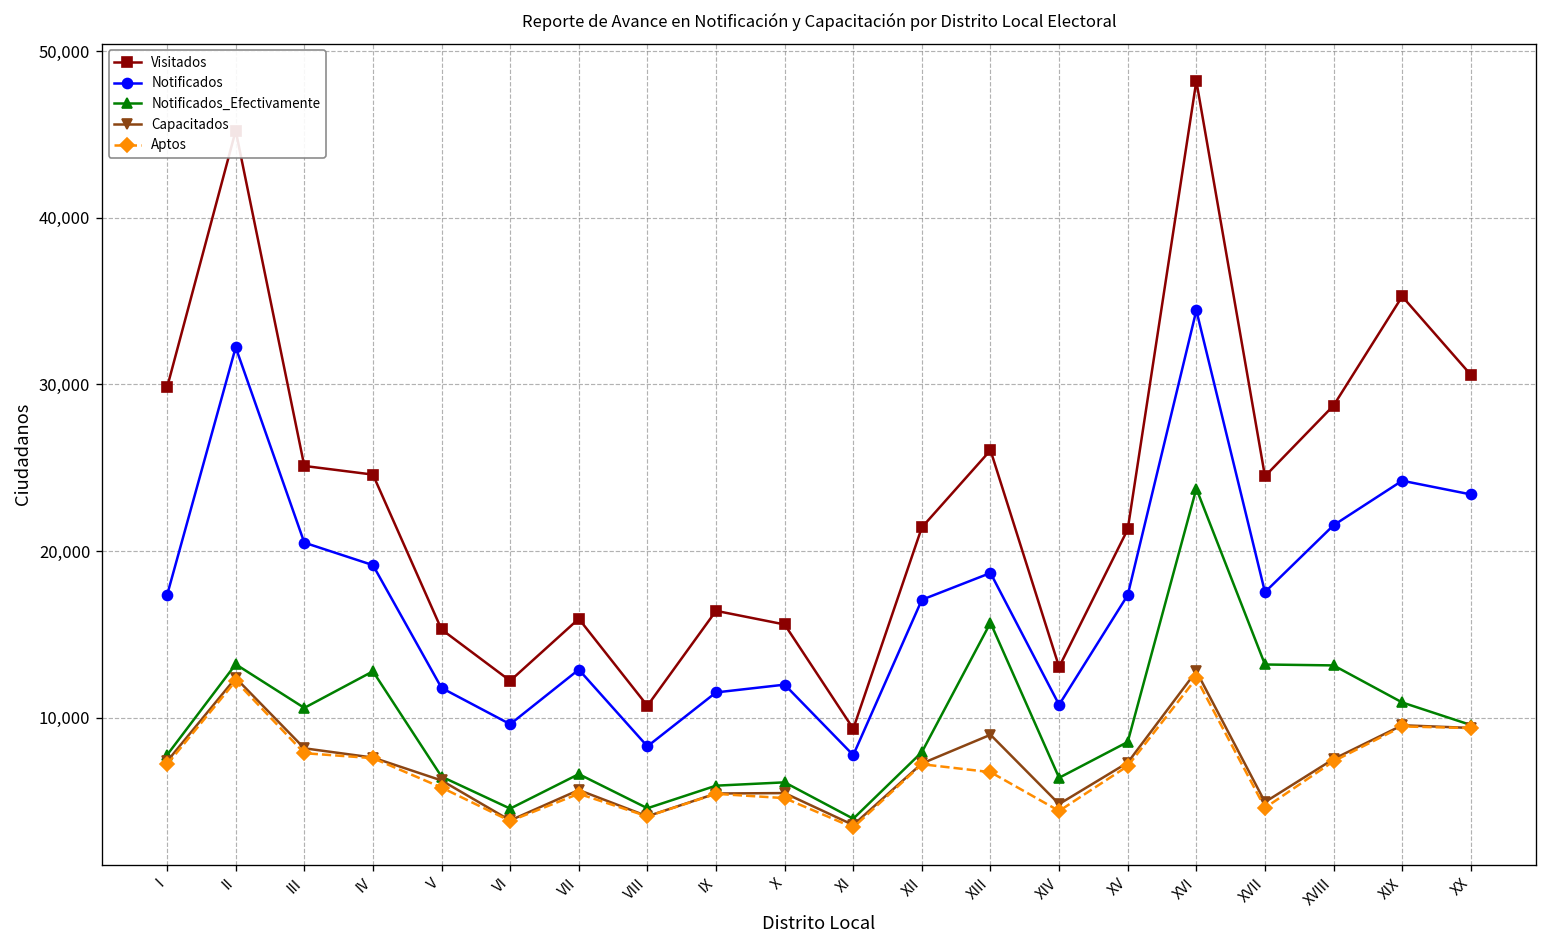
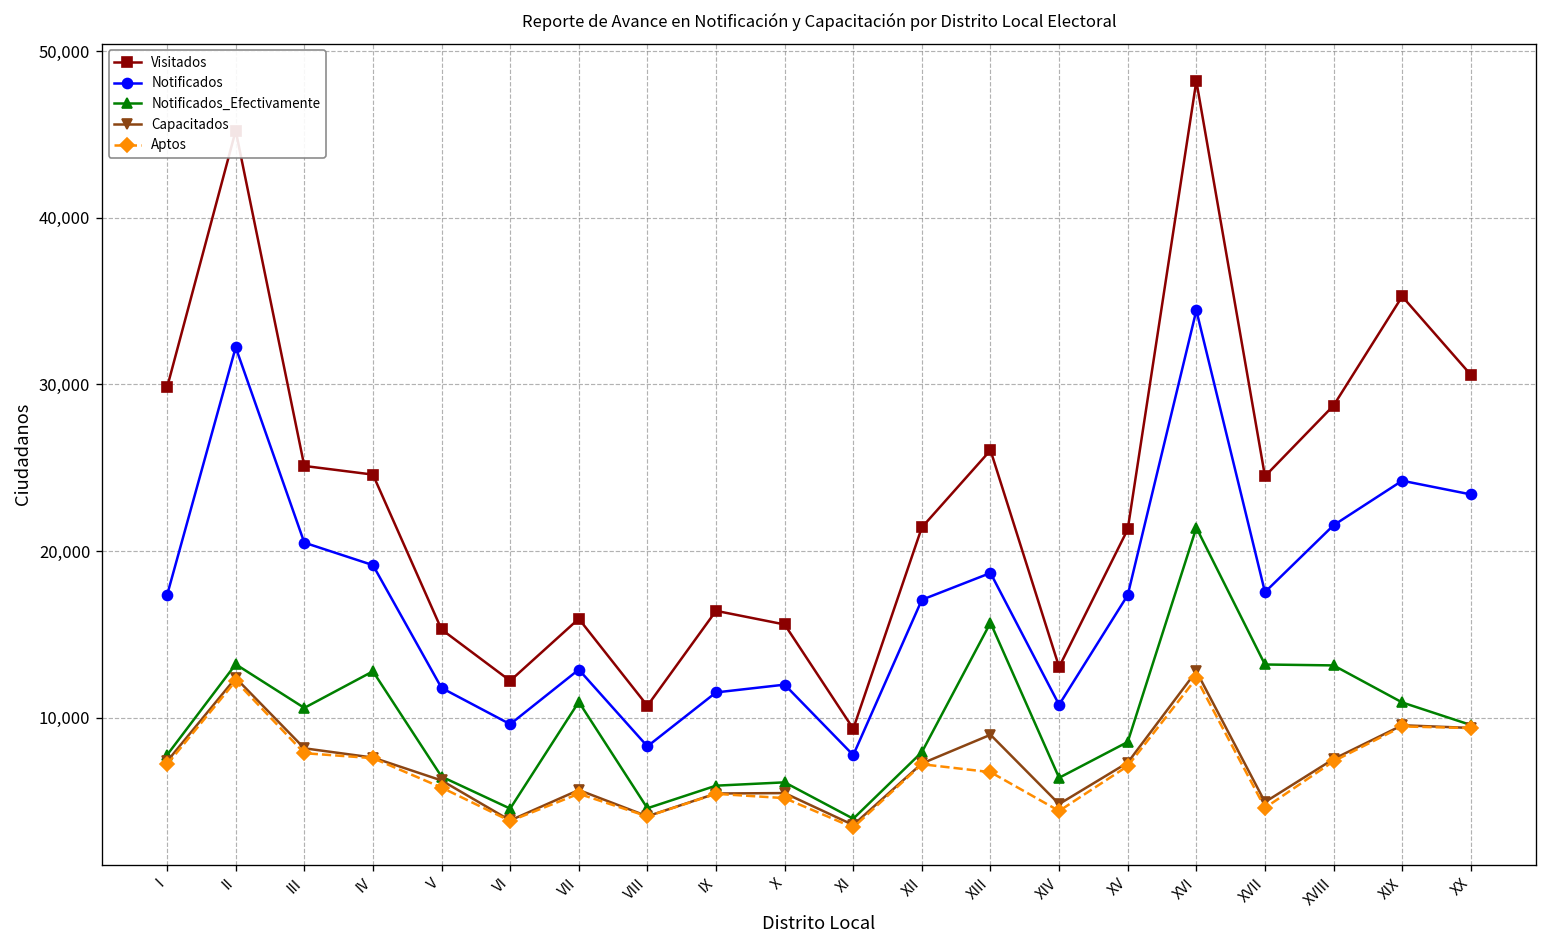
Notificados_Efectivamente, VII: 6,600 -> 10,900
Notificados_Efectivamente, XVI: 23,700 -> 21,400
